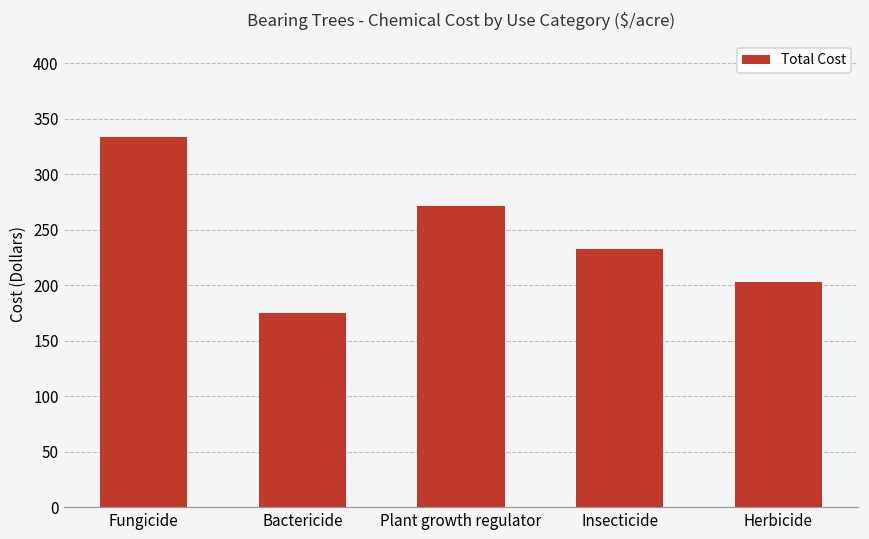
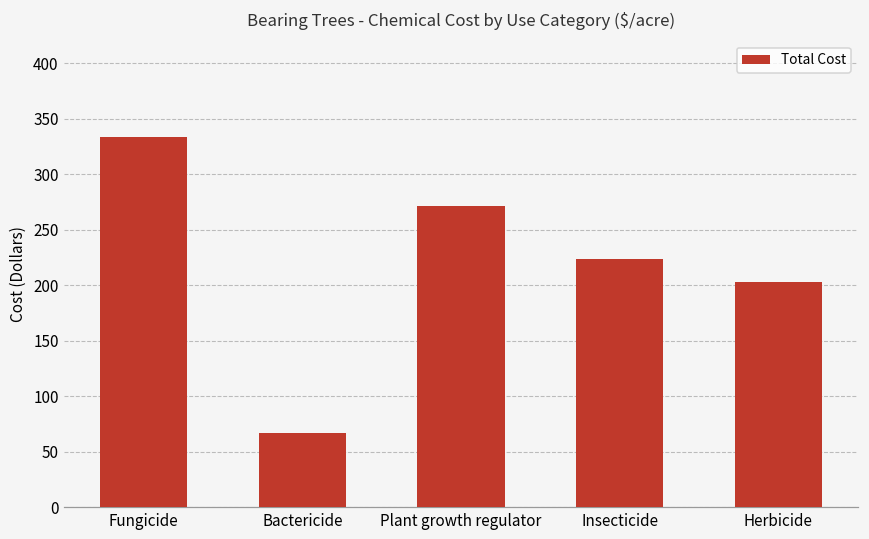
Bactericide: 175 -> 67
Insecticide: 233 -> 224
